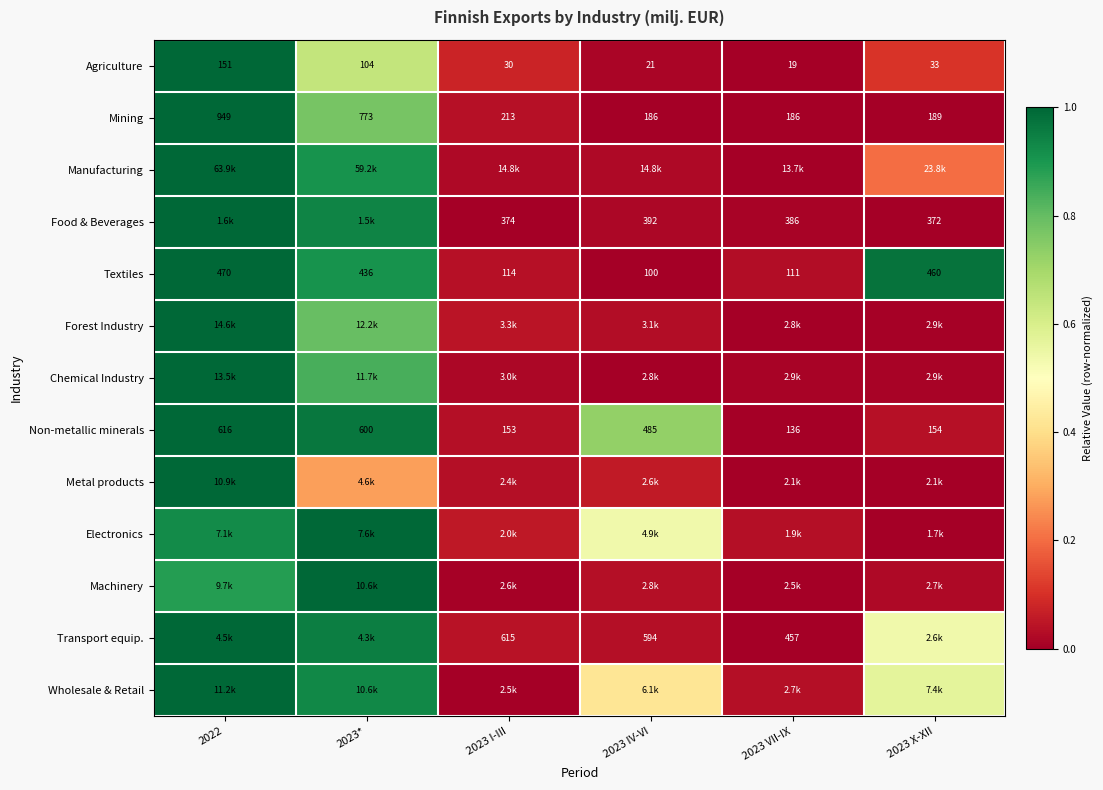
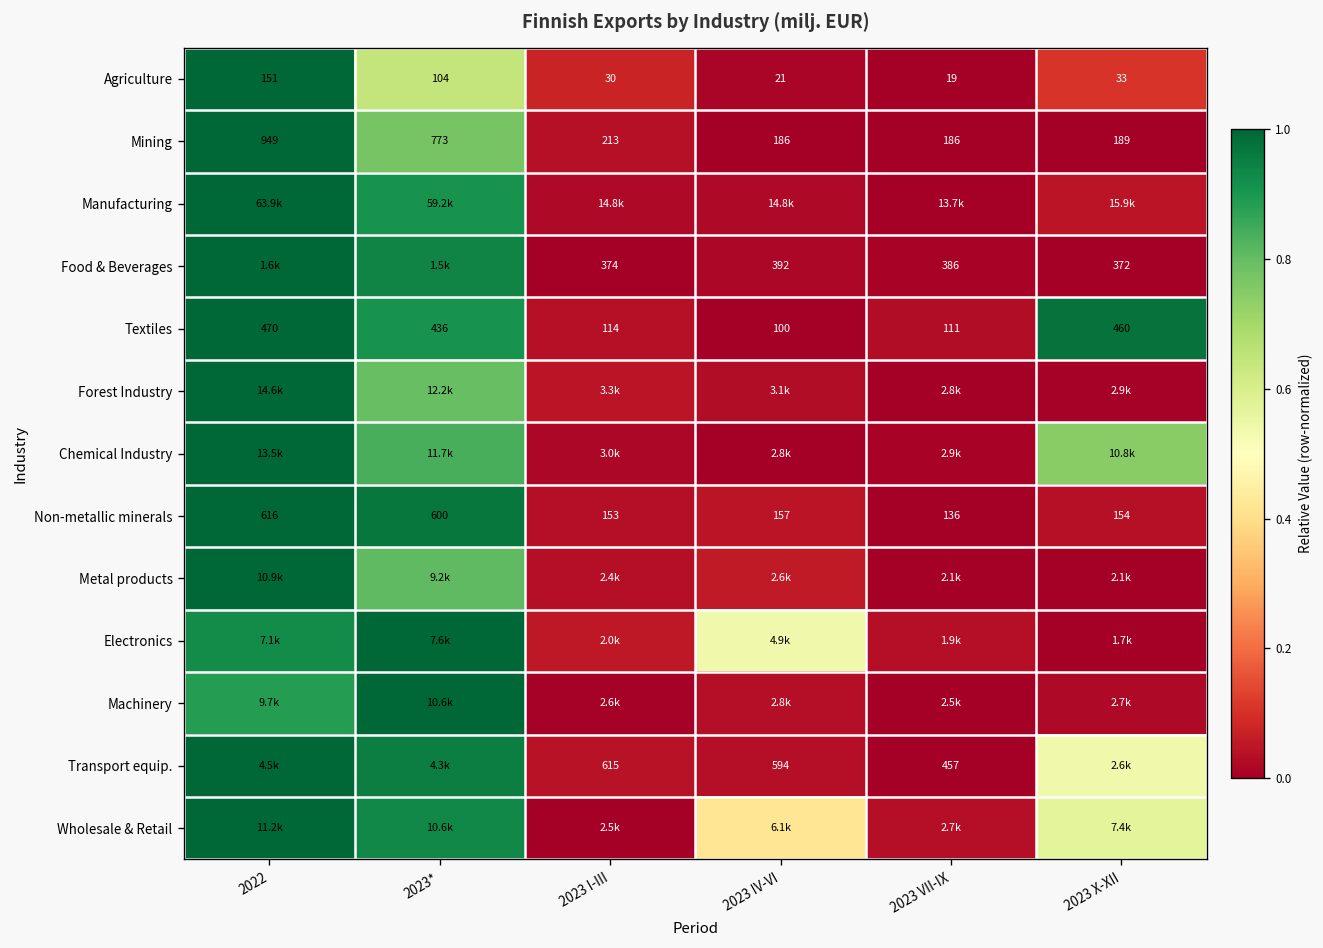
Manufacturing, 2023 X-XII: 23.8k -> 15.9k
Chemical Industry, 2023 X-XII: 2.9k -> 10.8k
Non-metallic minerals, 2023 IV-VI: 485 -> 157
Metal products, 2023*: 4.6k -> 9.2k
